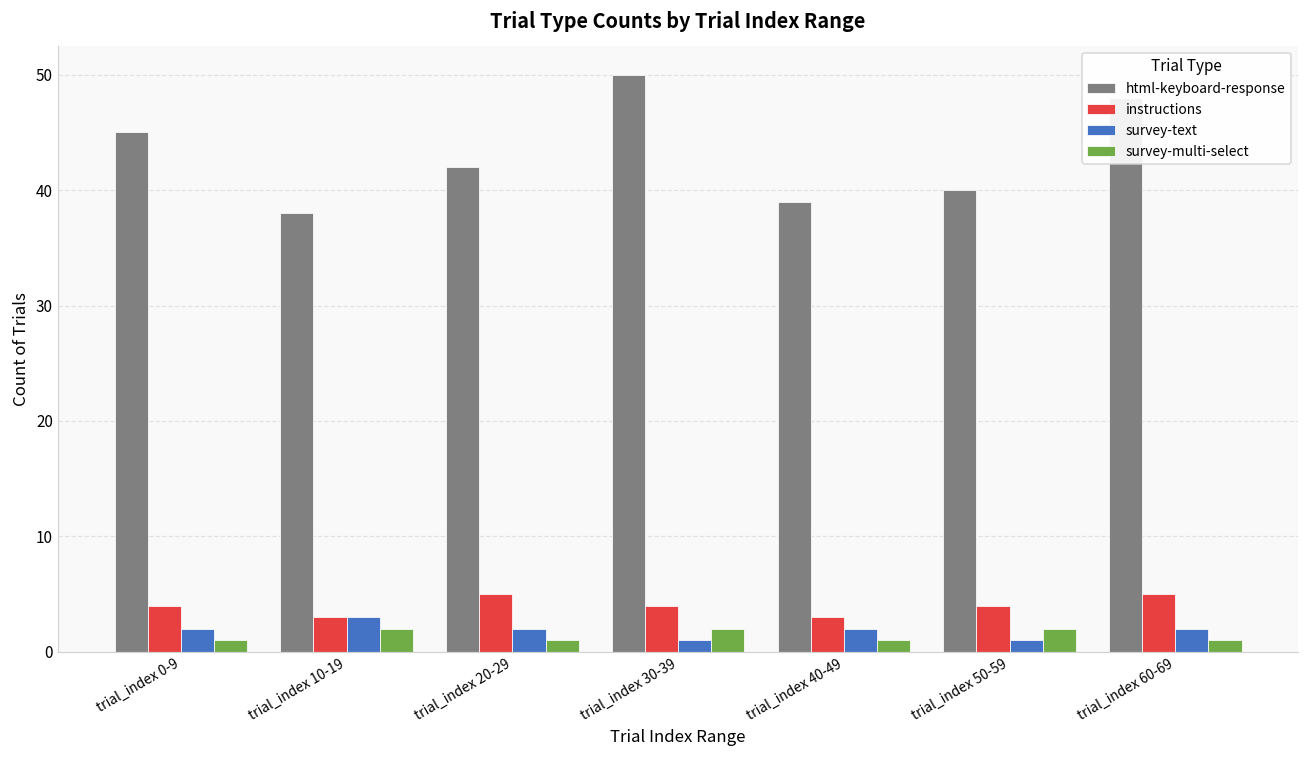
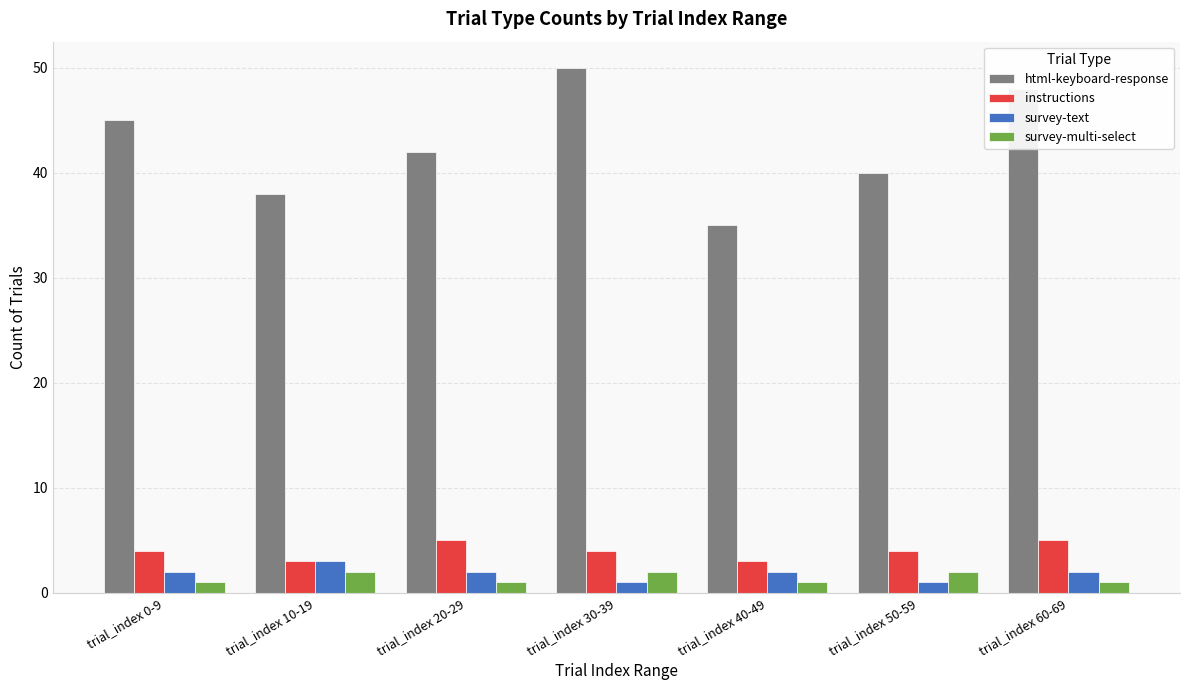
html-keyboard-response, trial_index 40-49: 39 -> 35
